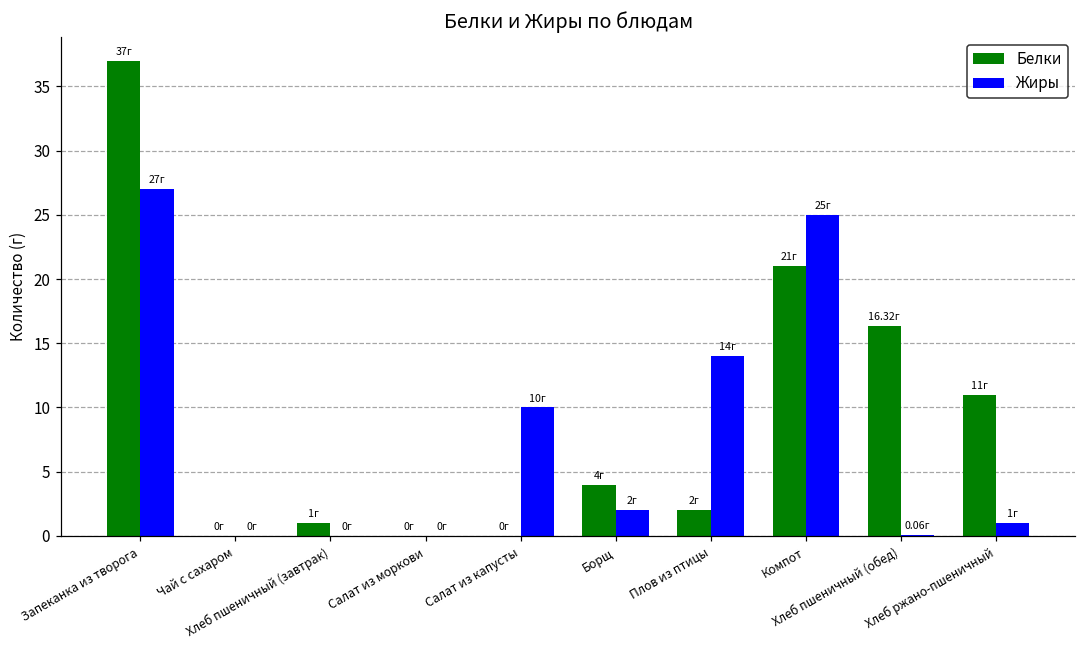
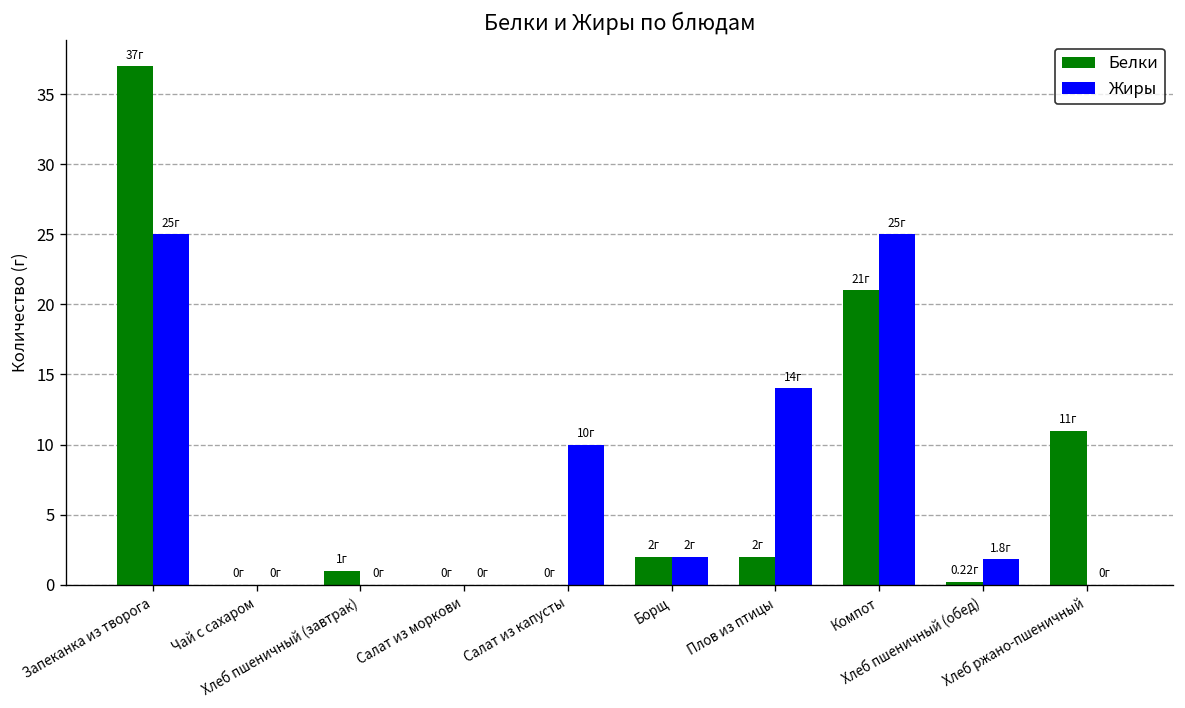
Жиры, Запеканка из творога: 27г -> 25г
Белки, Борщ: 4г -> 2г
Белки, Хлеб пшеничный (обед): 16.32г -> 0.22г
Жиры, Хлеб пшеничный (обед): 0.06г -> 1.8г
Жиры, Хлеб ржано-пшеничный: 1г -> 0г
